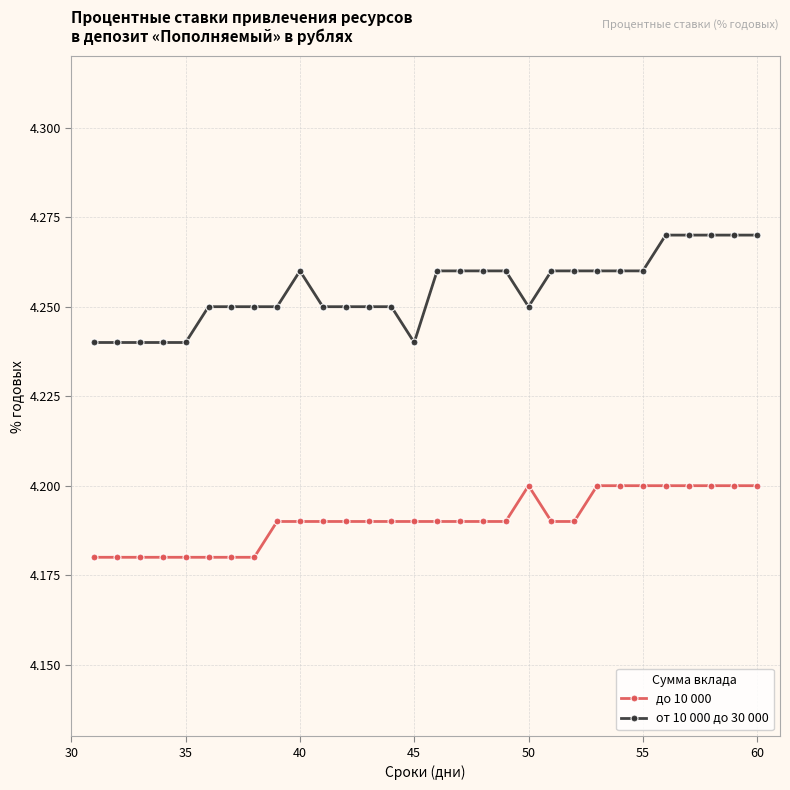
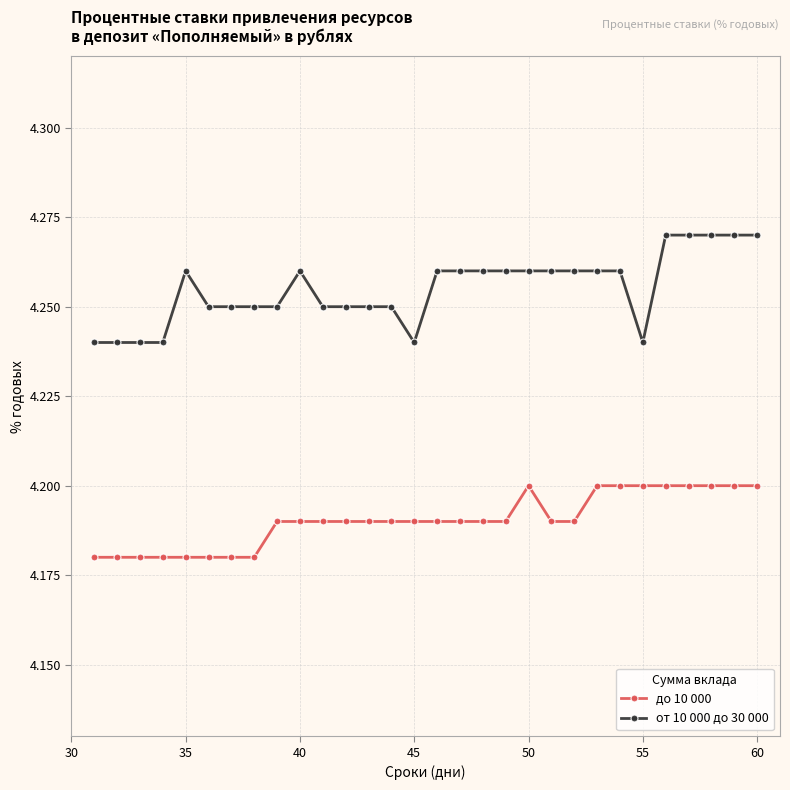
от 10 000 до 30 000, 35: 4.24 -> 4.26
от 10 000 до 30 000, 50: 4.25 -> 4.26
от 10 000 до 30 000, 55: 4.26 -> 4.24
